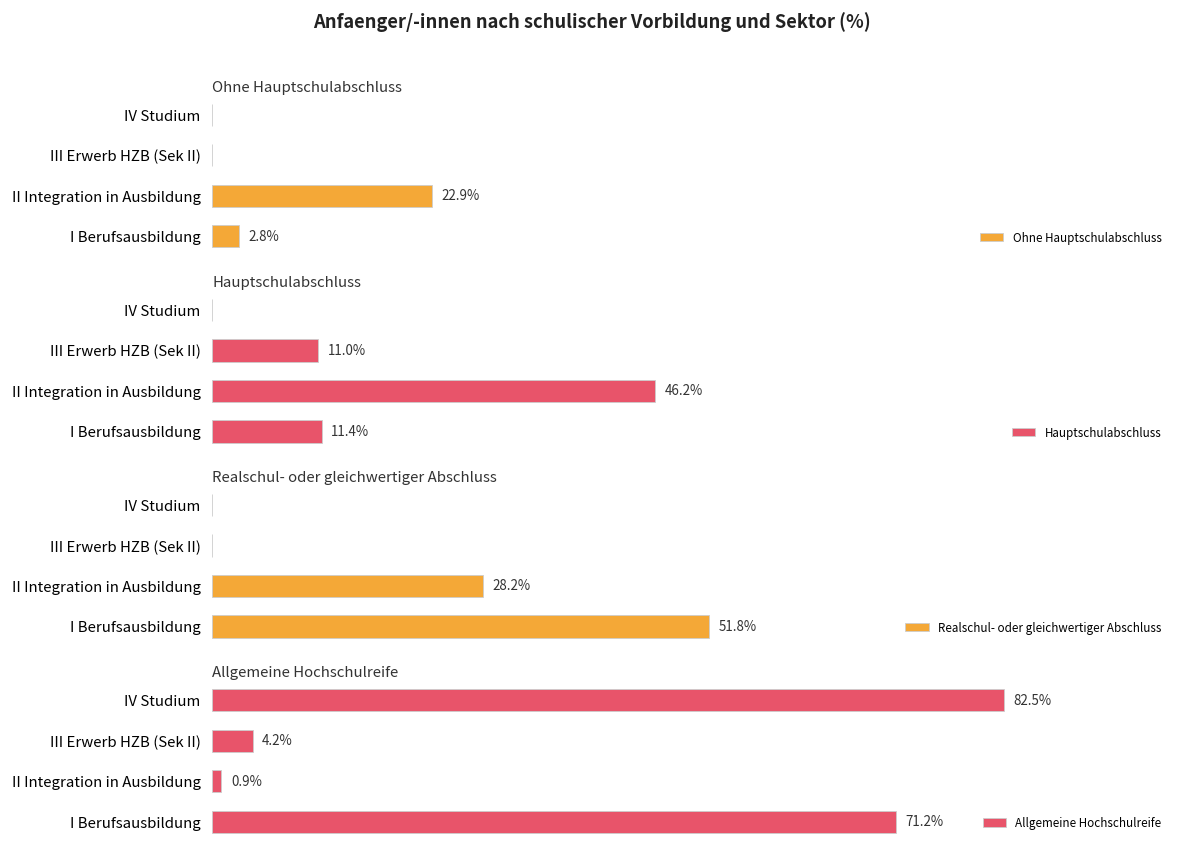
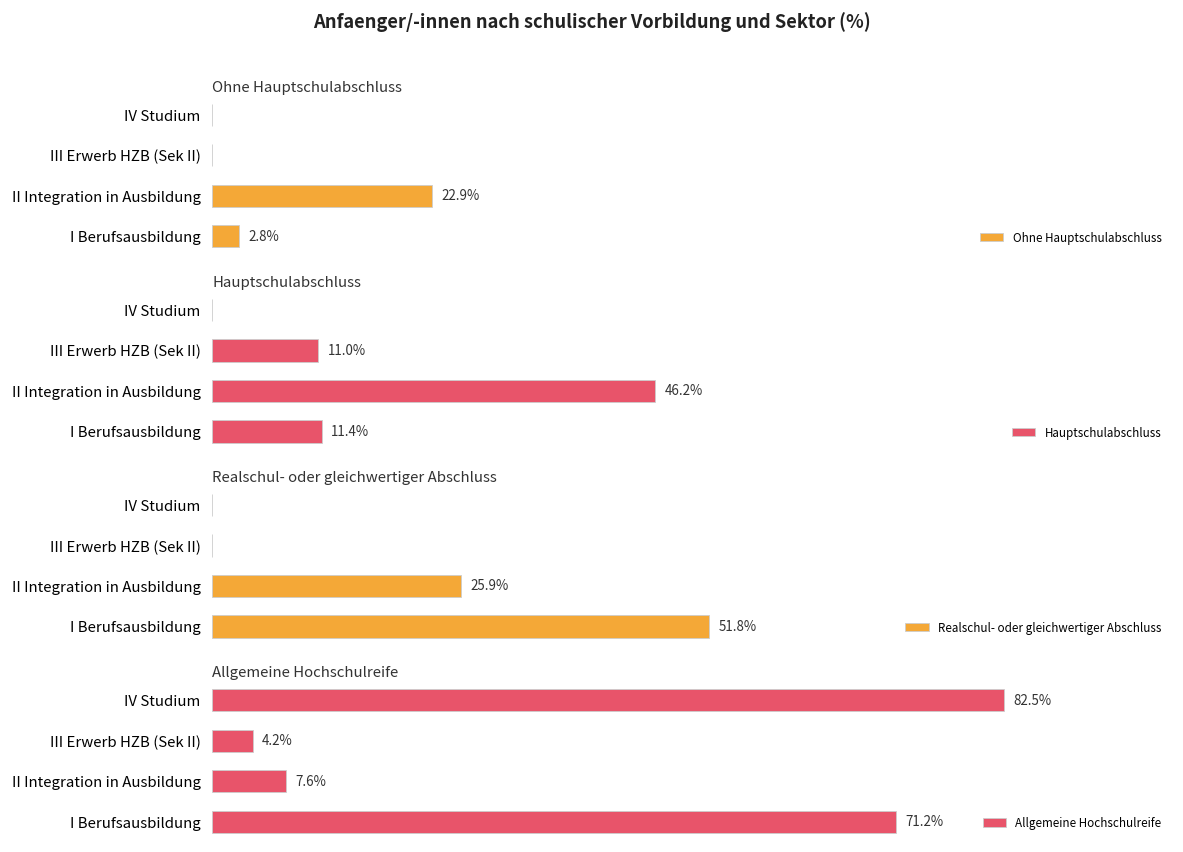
Realschul- oder gleichwertiger Abschluss, II Integration in Ausbildung: 28.2% -> 25.9%
Allgemeine Hochschulreife, II Integration in Ausbildung: 0.9% -> 7.6%
